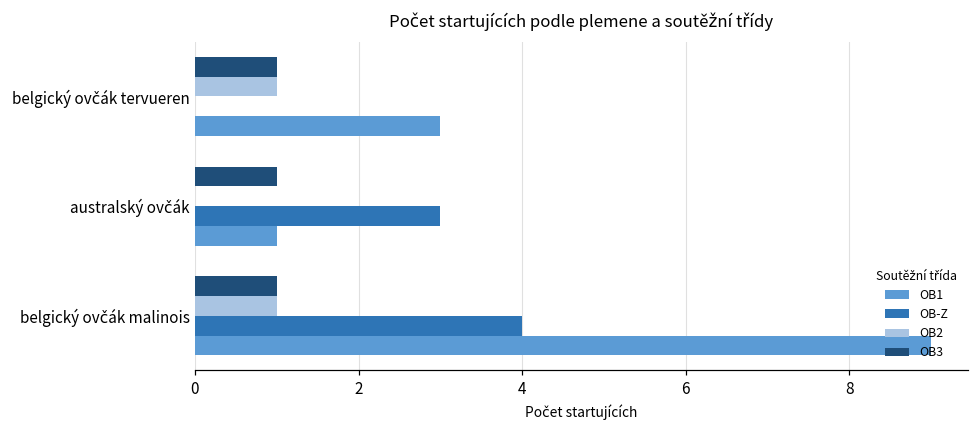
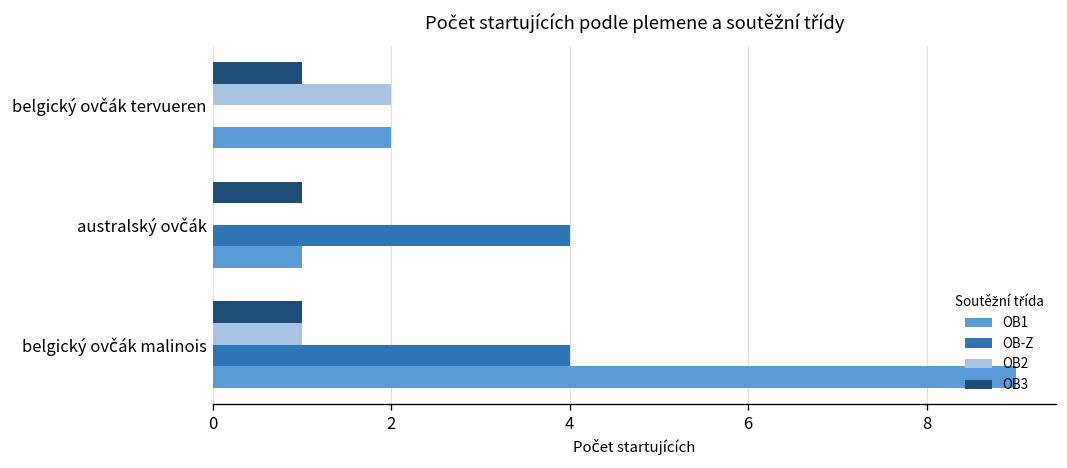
OB2, belgický ovčák tervueren: 1 -> 2
OB1, belgický ovčák tervueren: 3 -> 2
OB-Z, australský ovčák: 3 -> 4
